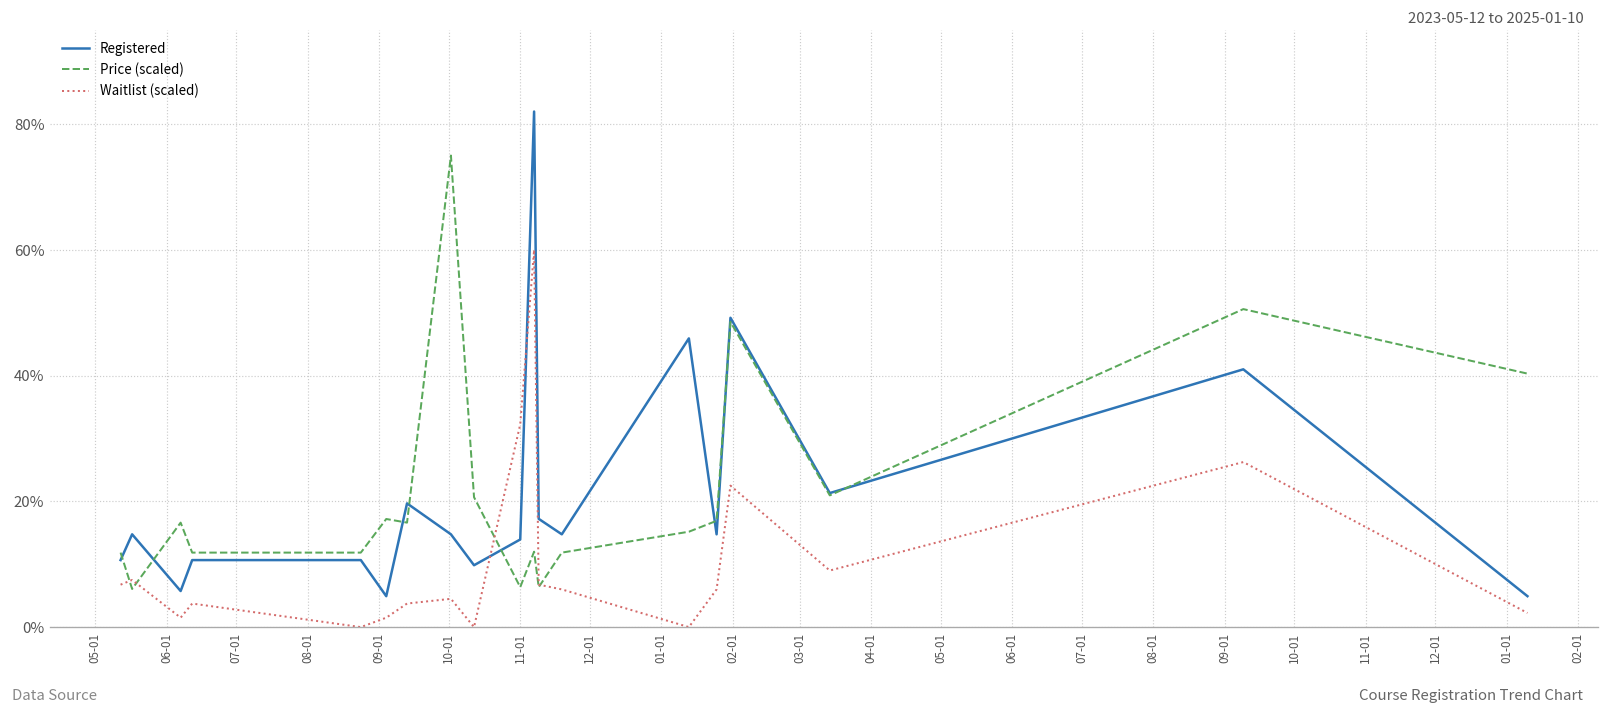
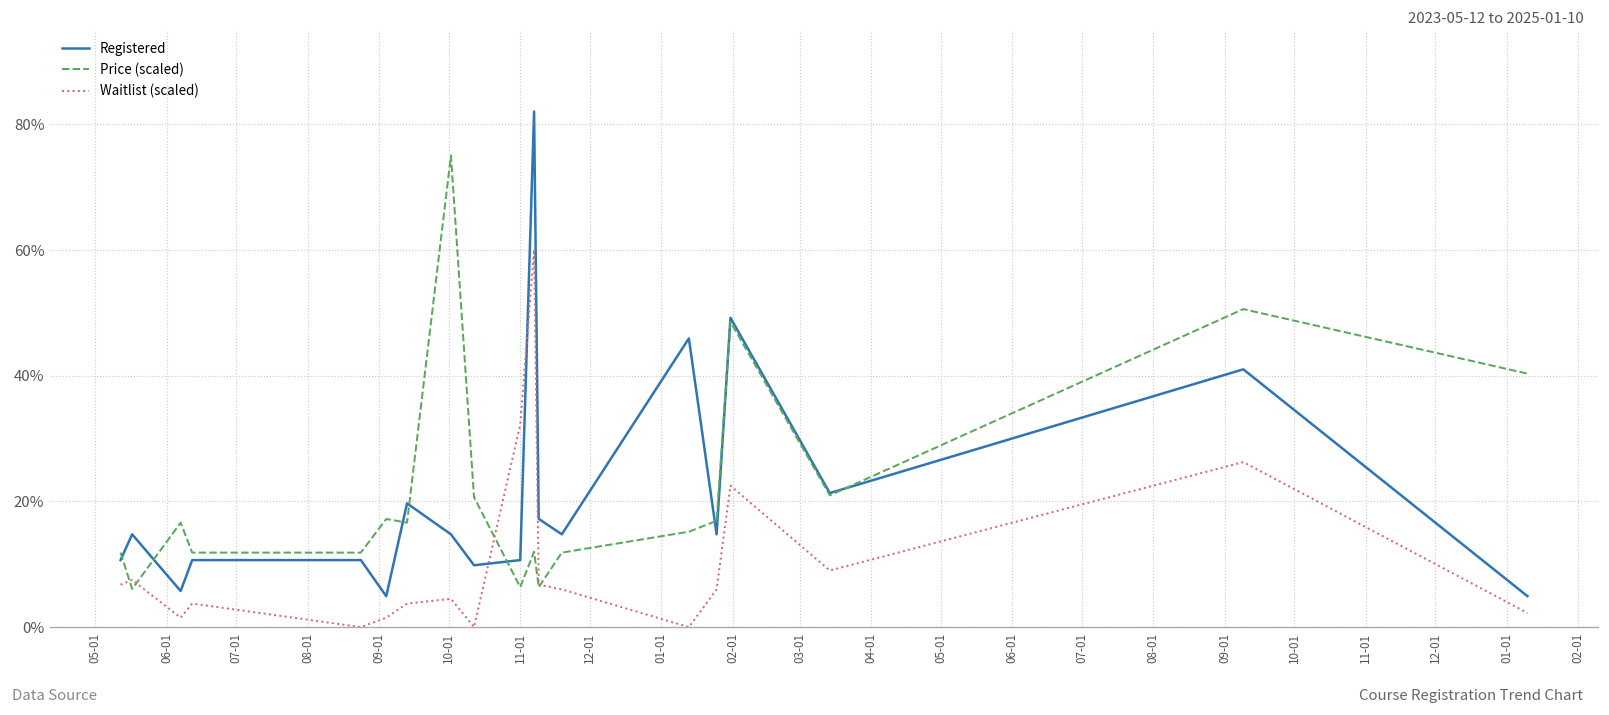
Registered, 11-01: 14% -> 11%
